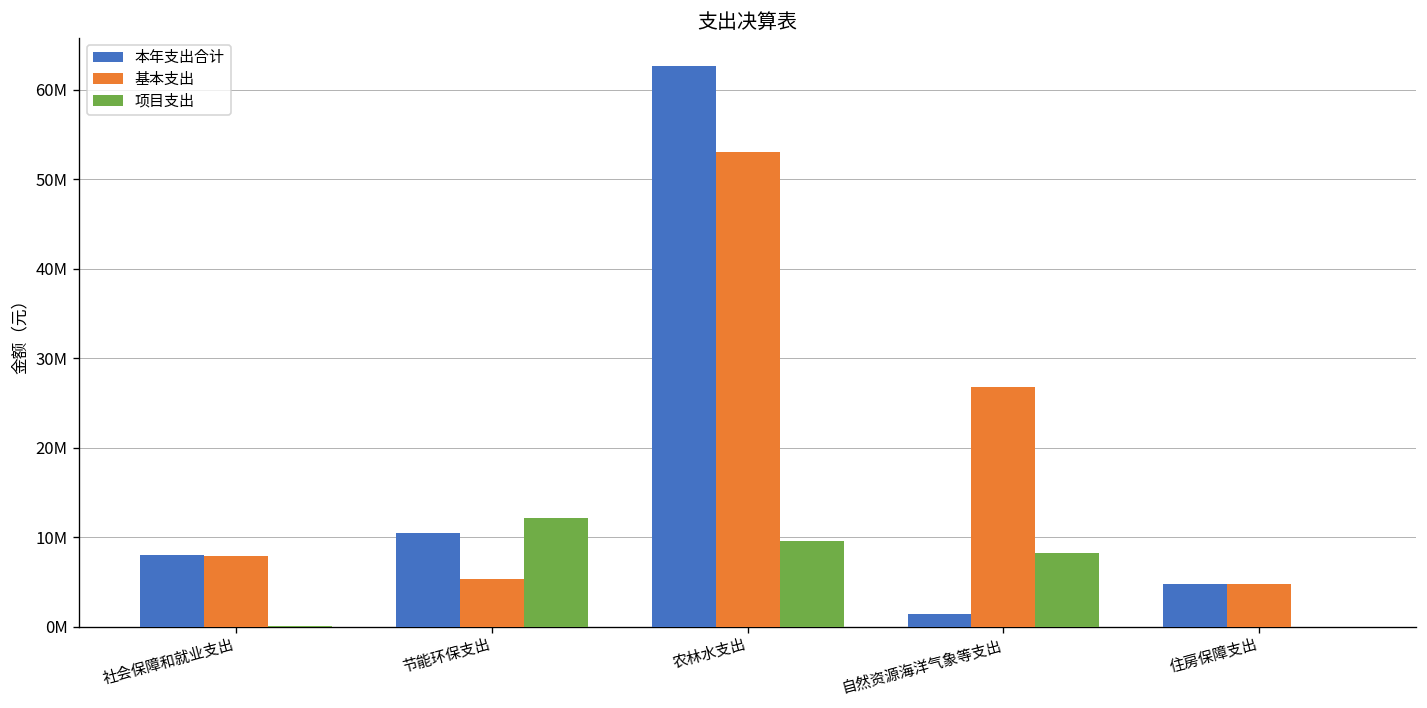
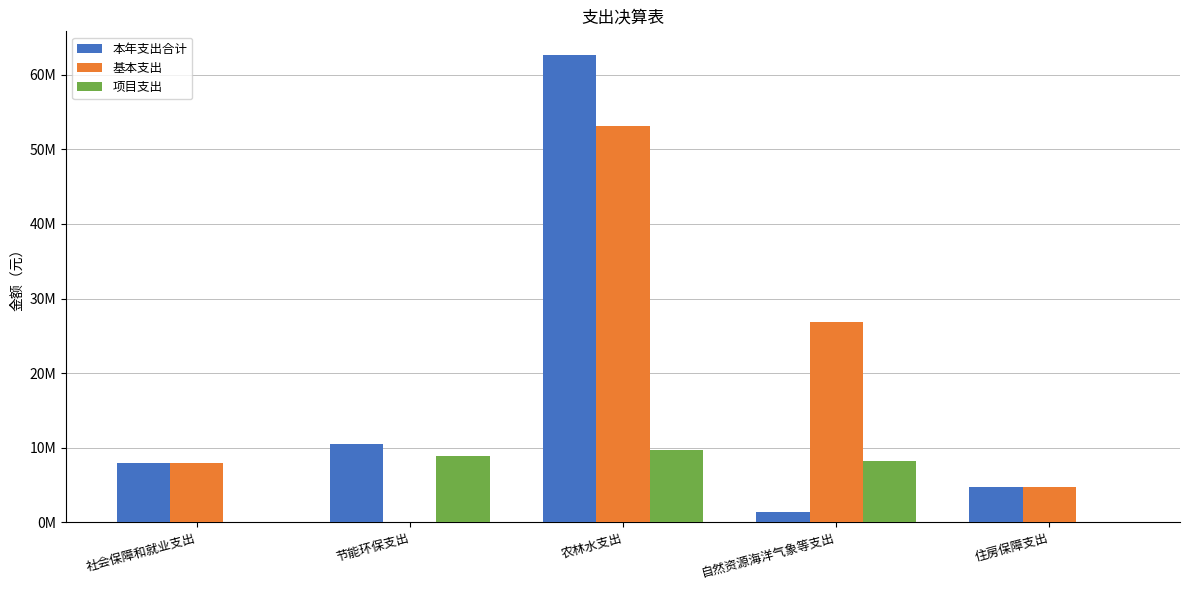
基本支出, 节能环保支出: 5000000 -> 0
项目支出, 节能环保支出: 12000000 -> 9000000
